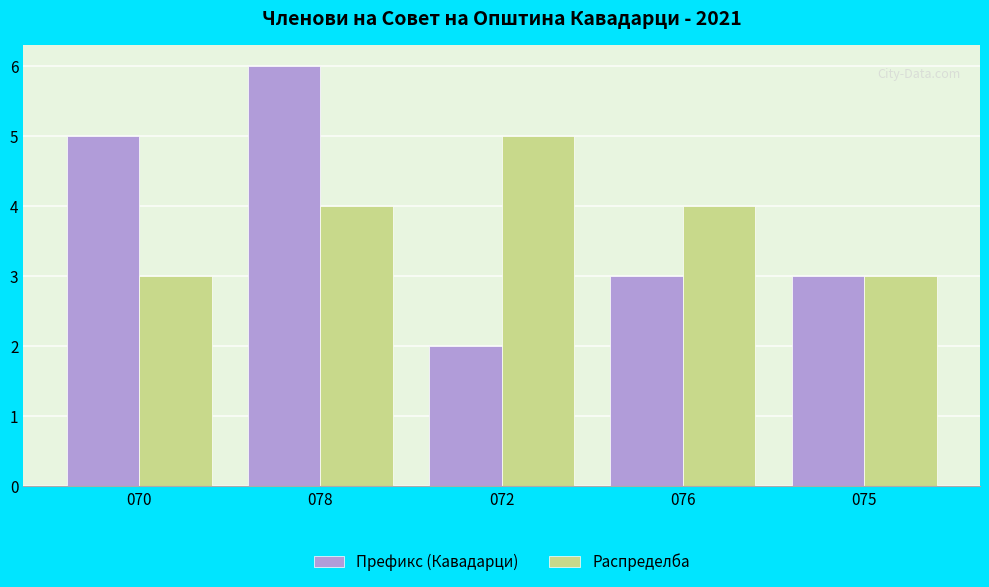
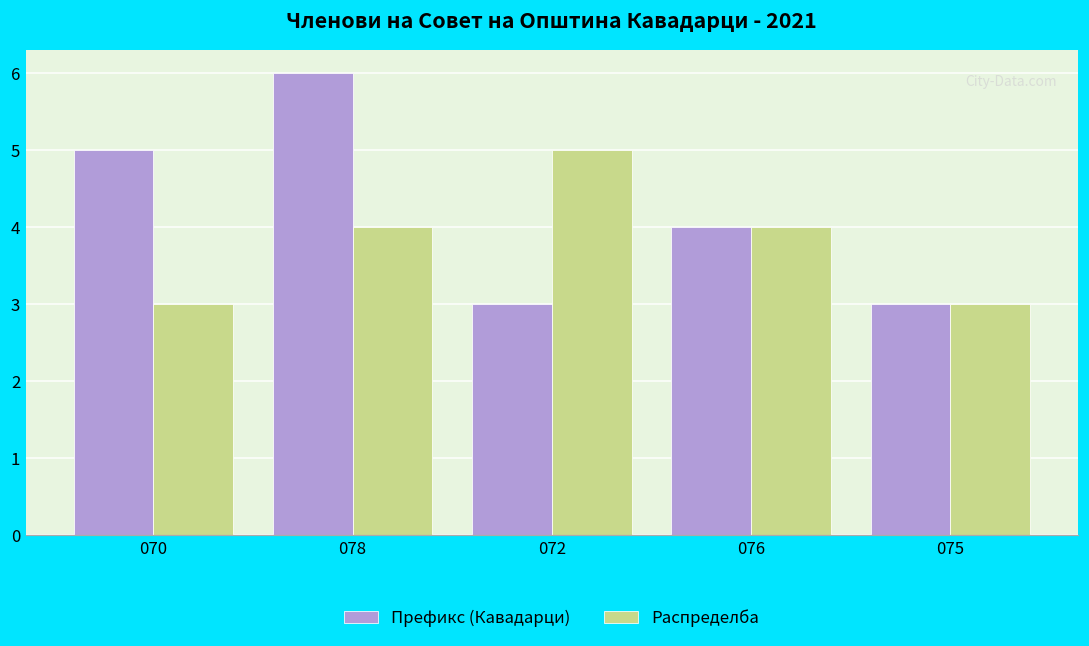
Префикс (Кавадарци), 072: 2 -> 3
Префикс (Кавадарци), 076: 3 -> 4
